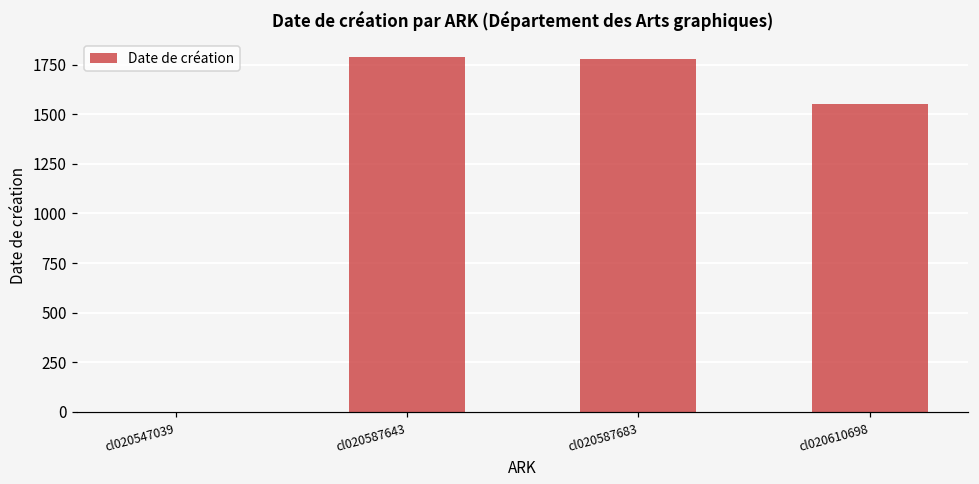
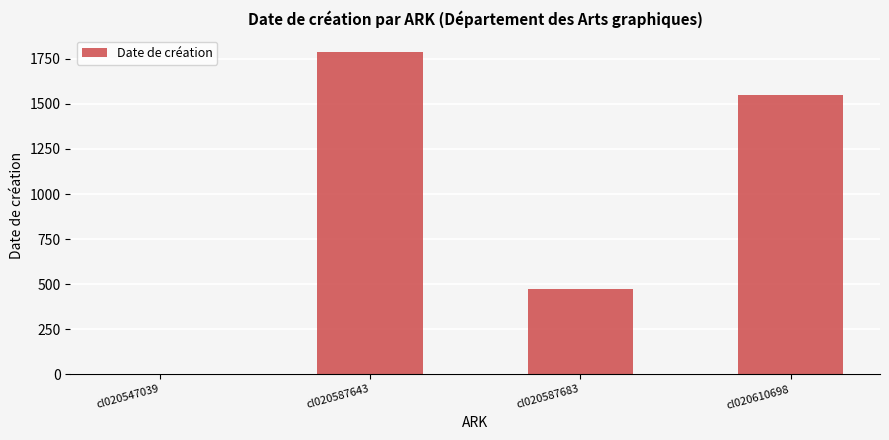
cl020587683: 1780 -> 470
